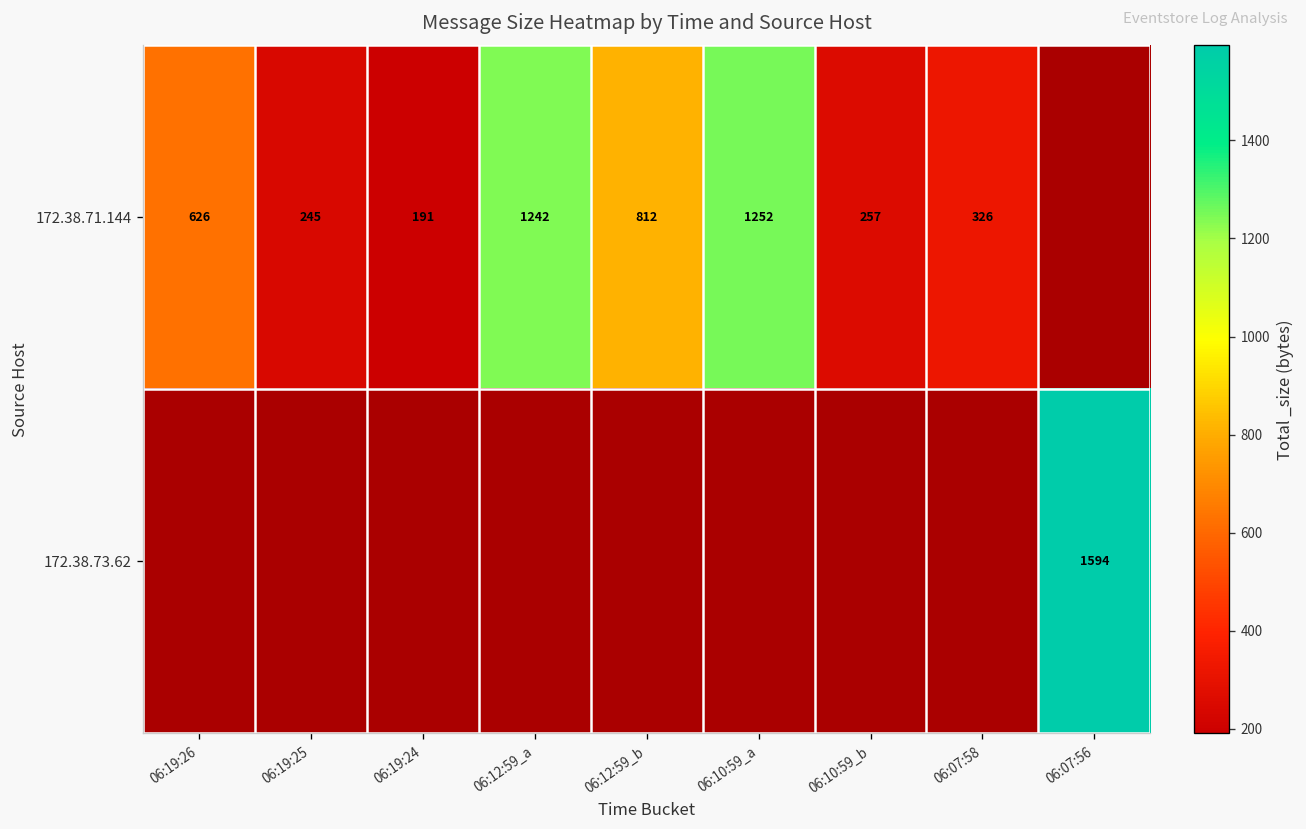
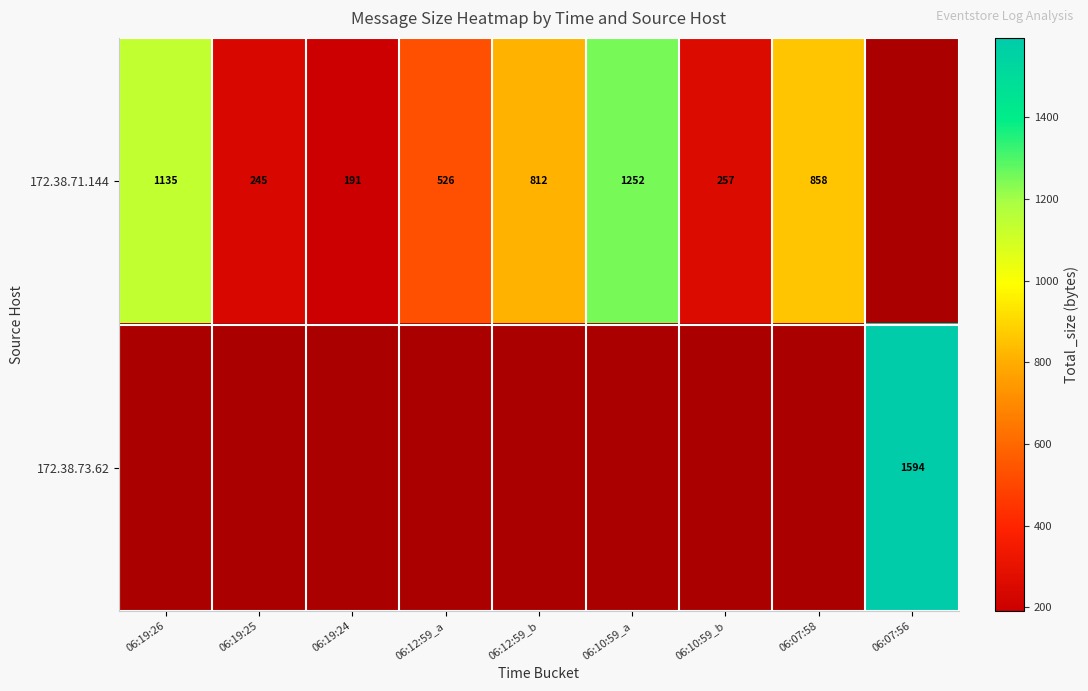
172.38.71.144, 06:19:26: 626 -> 1135
172.38.71.144, 06:12:59_a: 1242 -> 526
172.38.71.144, 06:07:58: 326 -> 858
